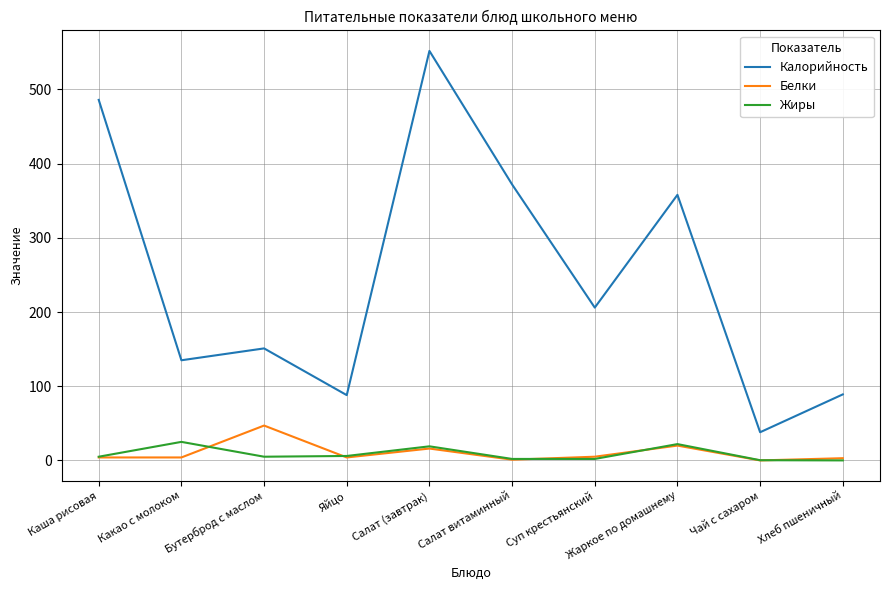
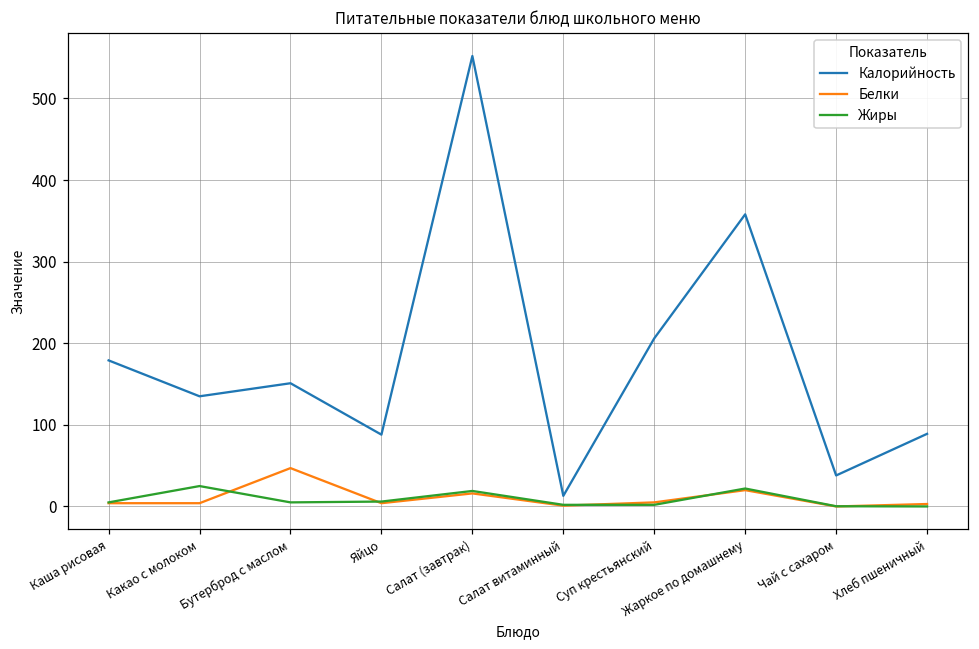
Калорийность, Каша рисовая: 490 -> 180
Калорийность, Салат витаминный: 370 -> 10
